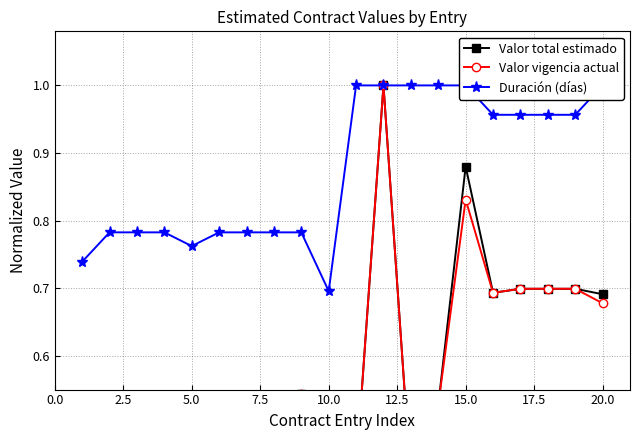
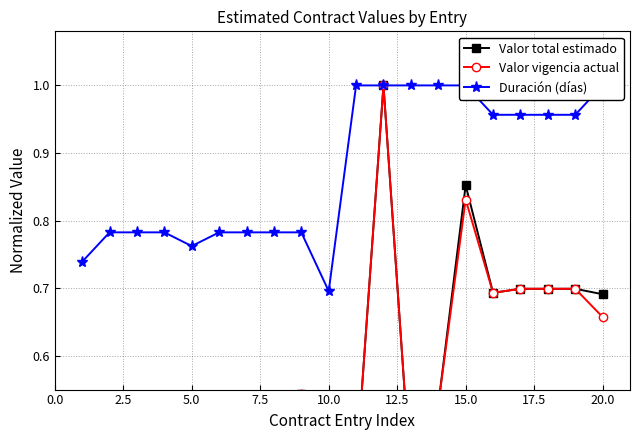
Valor total estimado, 15.0: 0.88 -> 0.85
Valor vigencia actual, 20.0: 0.68 -> 0.66
